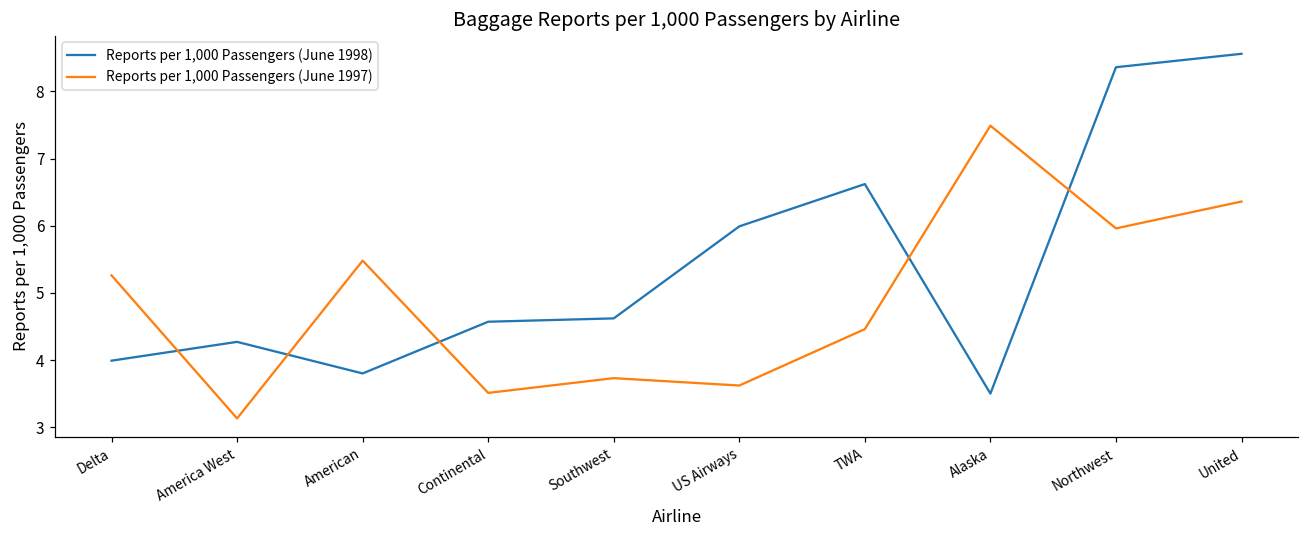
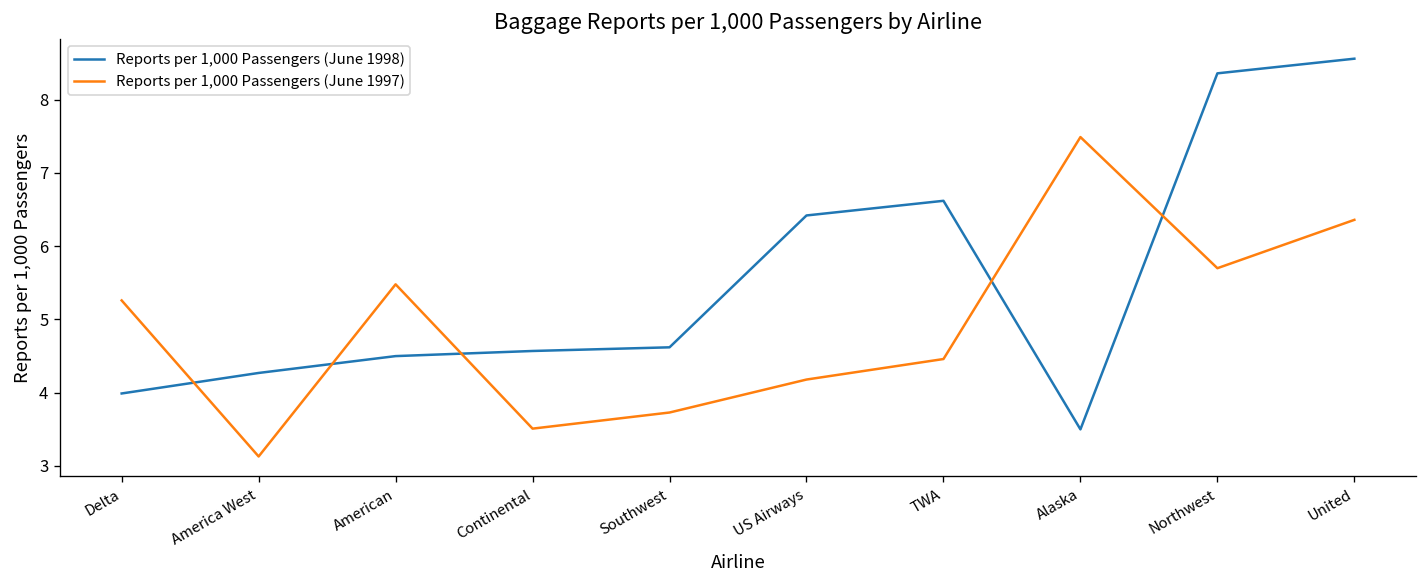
Reports per 1,000 Passengers (June 1998), American: 3.8 -> 4.5
Reports per 1,000 Passengers (June 1998), US Airways: 6.0 -> 6.4
Reports per 1,000 Passengers (June 1997), US Airways: 3.6 -> 4.2
Reports per 1,000 Passengers (June 1997), Northwest: 6.0 -> 5.7
